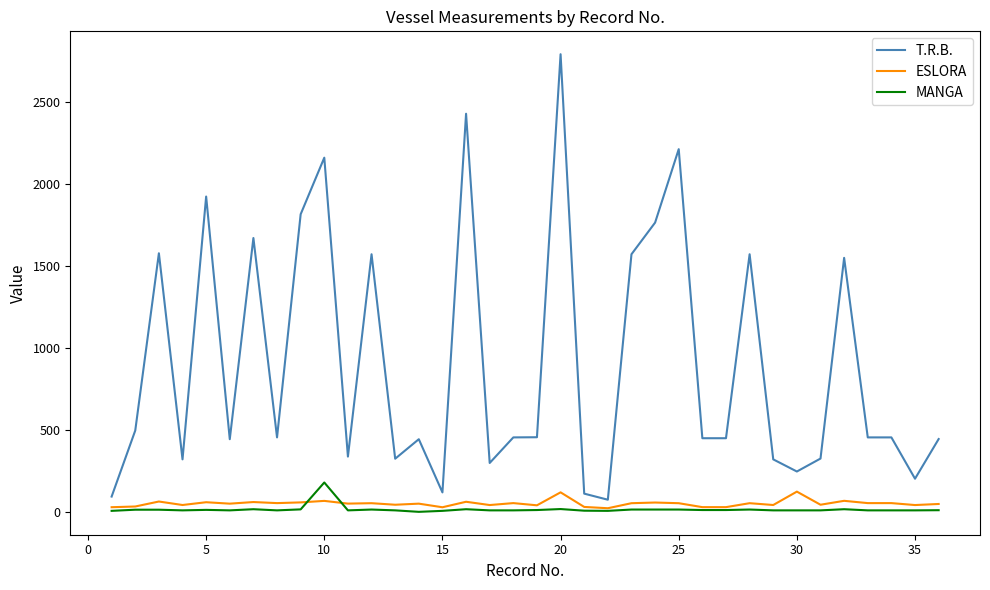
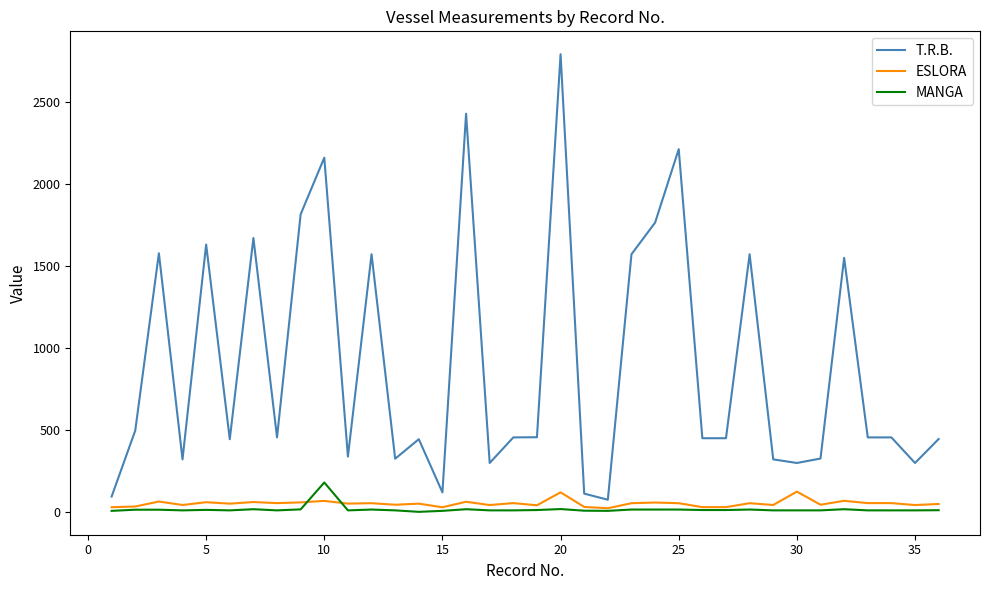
T.R.B., 5: 1920 -> 1630
T.R.B., 30: 250 -> 300
T.R.B., 35: 200 -> 300
